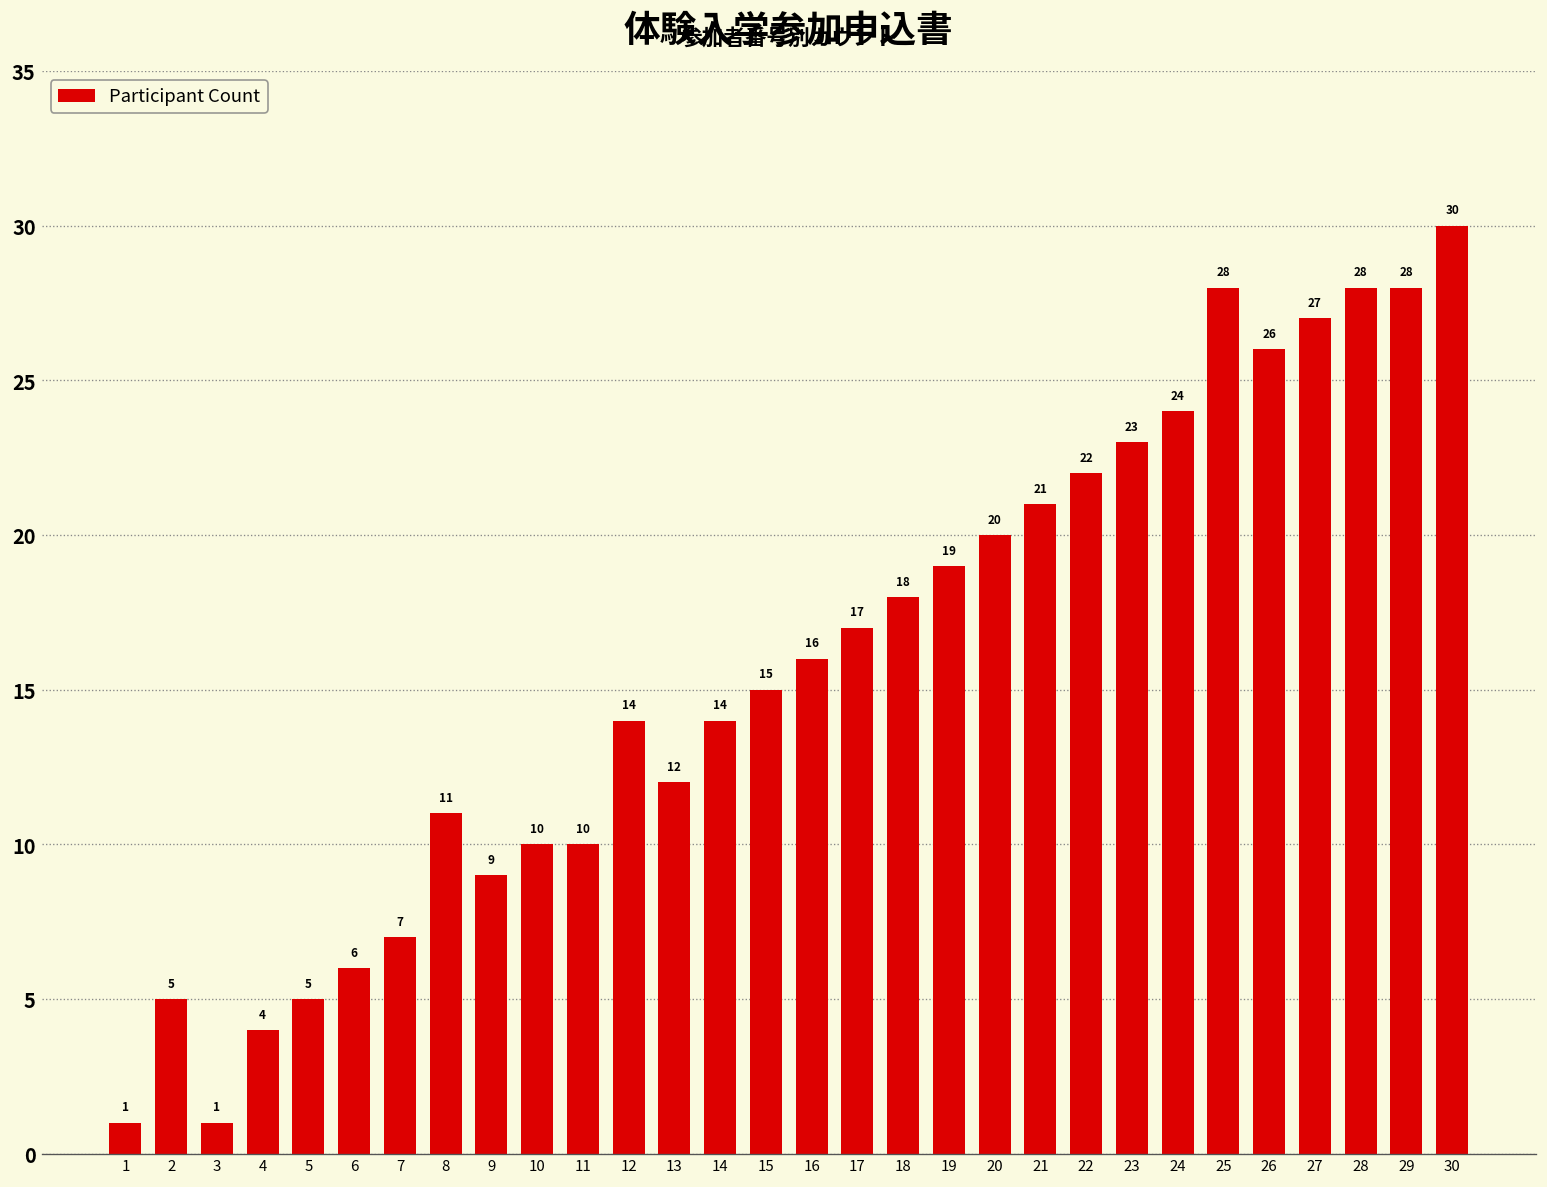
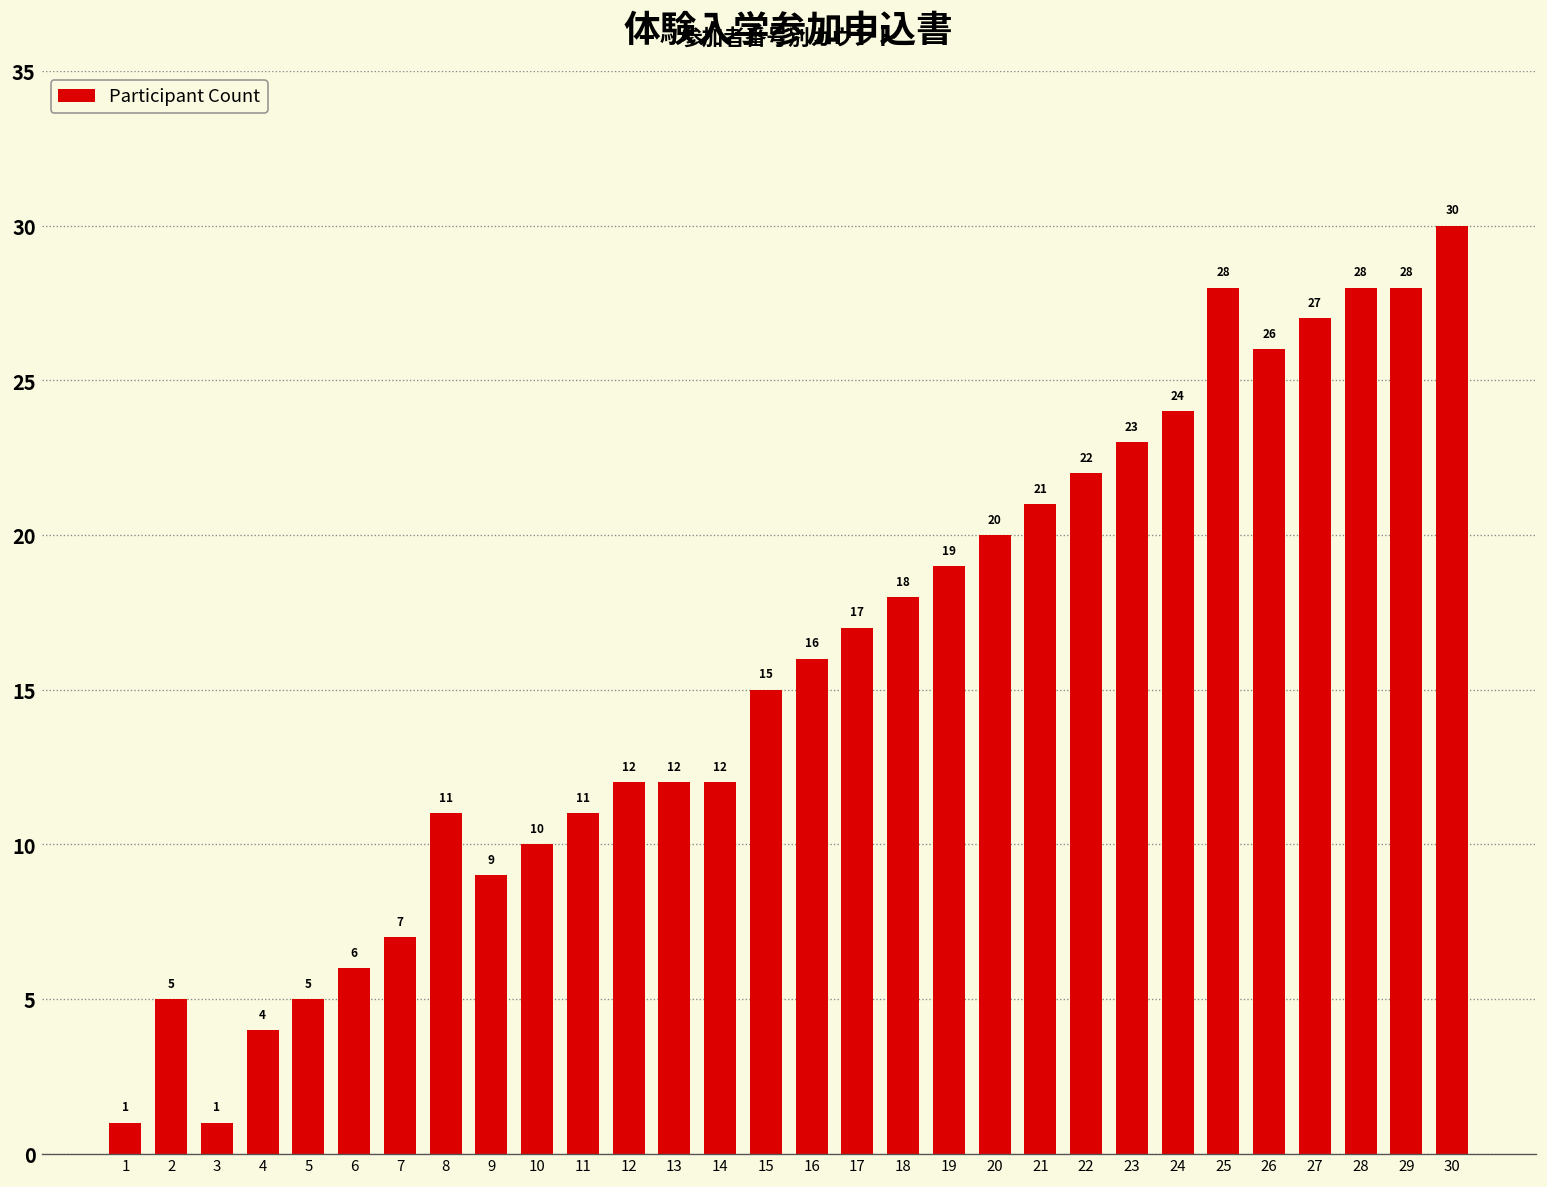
11: 10 -> 11
12: 14 -> 12
14: 14 -> 12
